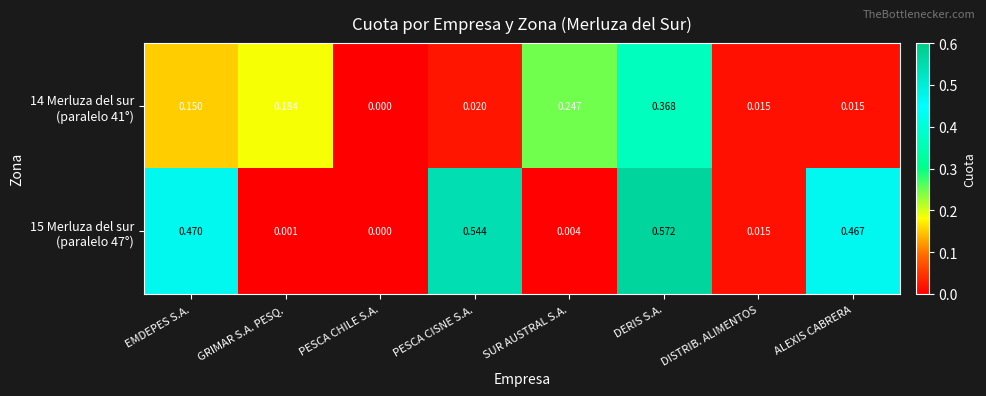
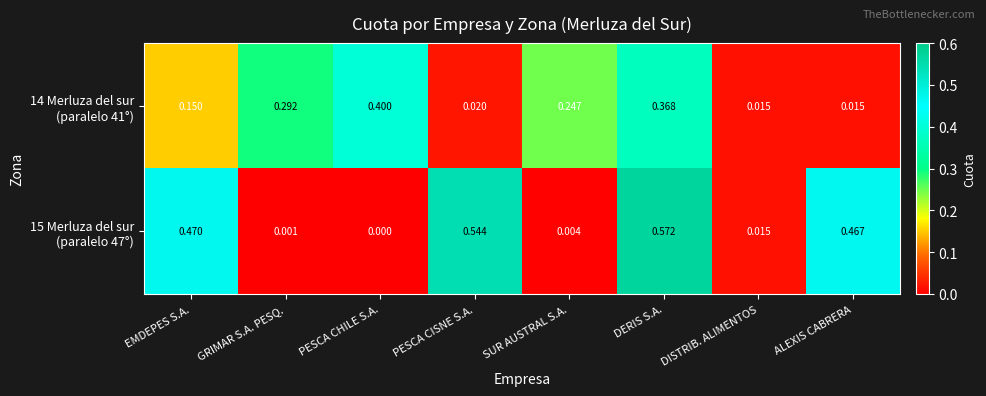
14 Merluza del sur (paralelo 41°), GRIMAR S.A. PESQ.: 0.184 -> 0.292
14 Merluza del sur (paralelo 41°), PESCA CHILE S.A.: 0.000 -> 0.400
